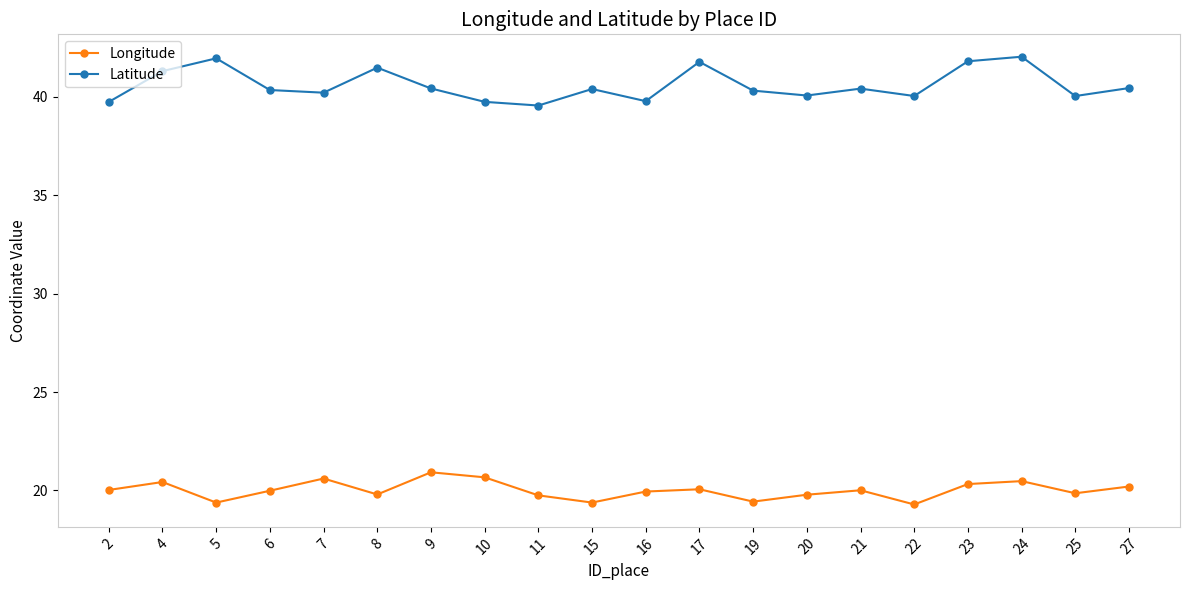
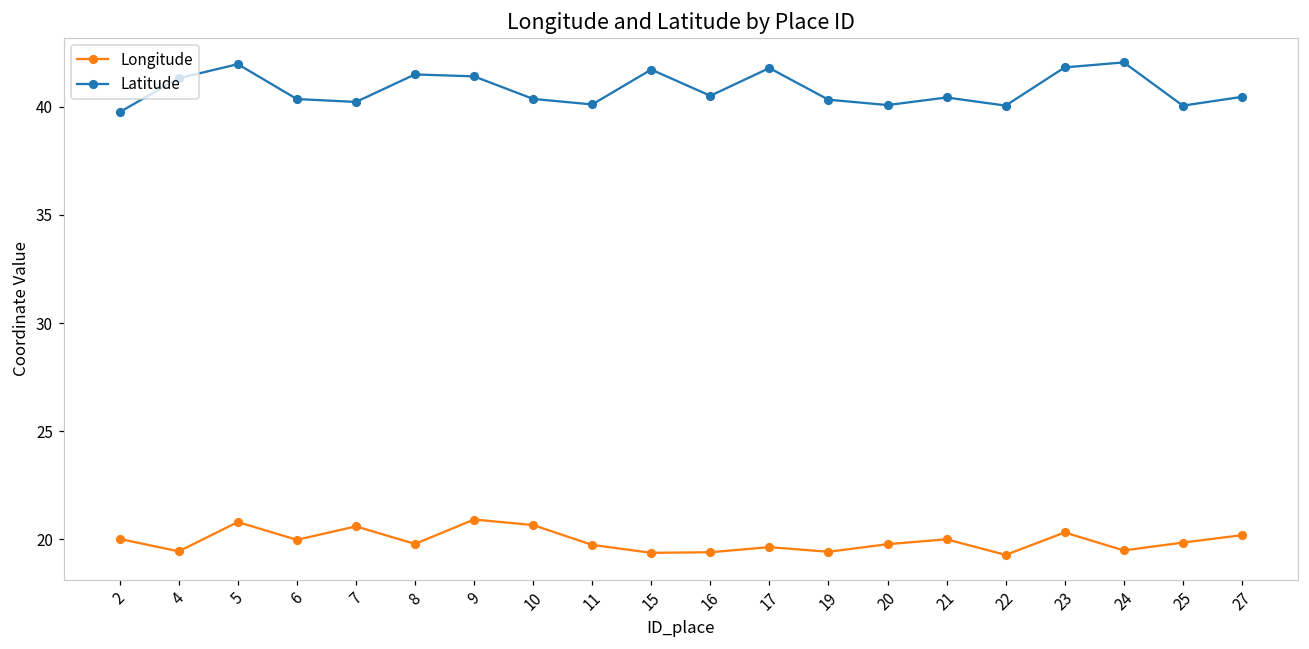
Longitude, 4: 20.4 -> 19.4
Longitude, 5: 19.4 -> 20.8
Latitude, 9: 40.4 -> 41.4
Latitude, 10: 39.8 -> 40.4
Latitude, 11: 39.6 -> 40.1
Latitude, 15: 40.4 -> 41.7
Longitude, 16: 19.9 -> 19.4
Latitude, 16: 39.8 -> 40.5
Longitude, 17: 20.1 -> 19.6
Longitude, 24: 20.5 -> 19.5
